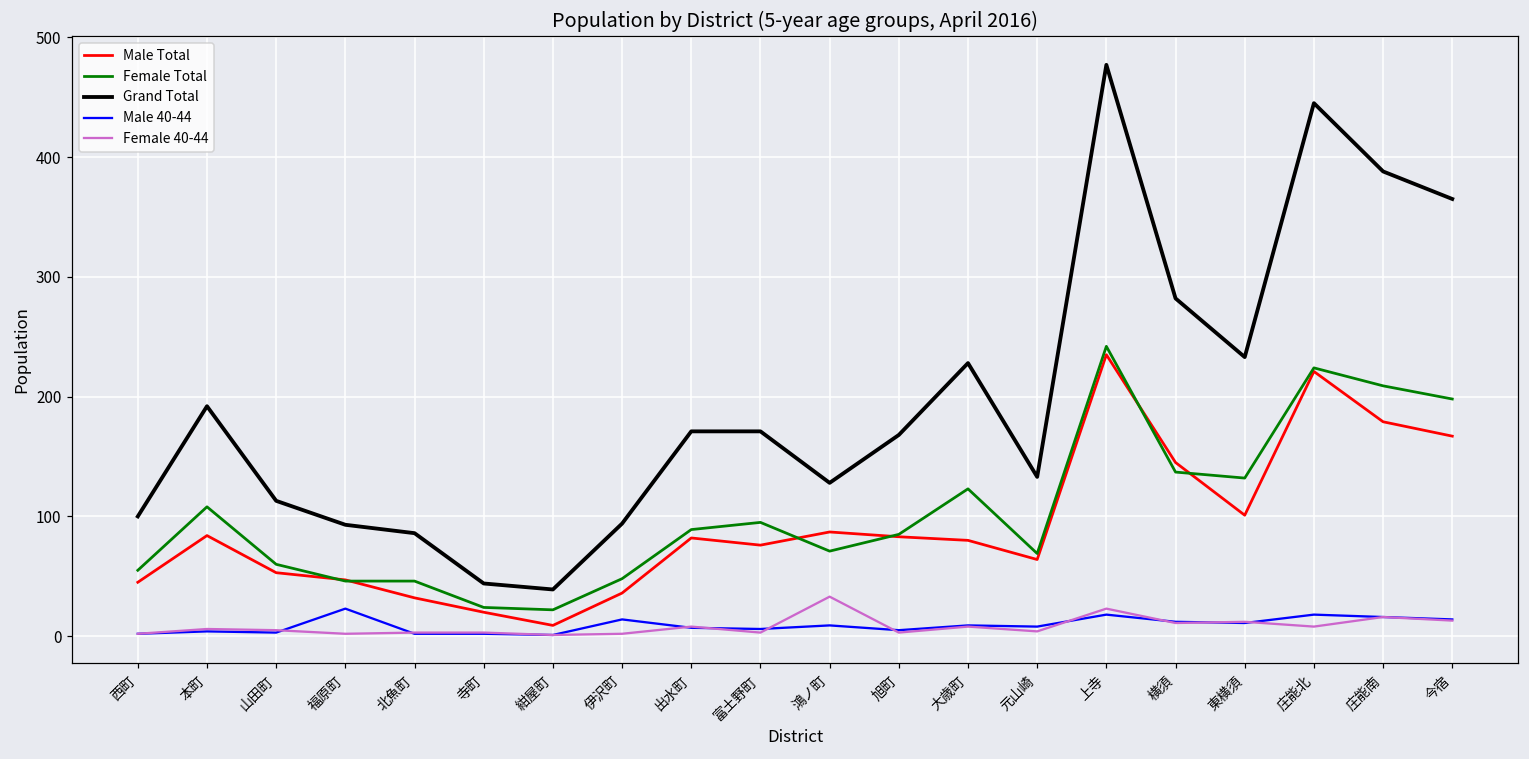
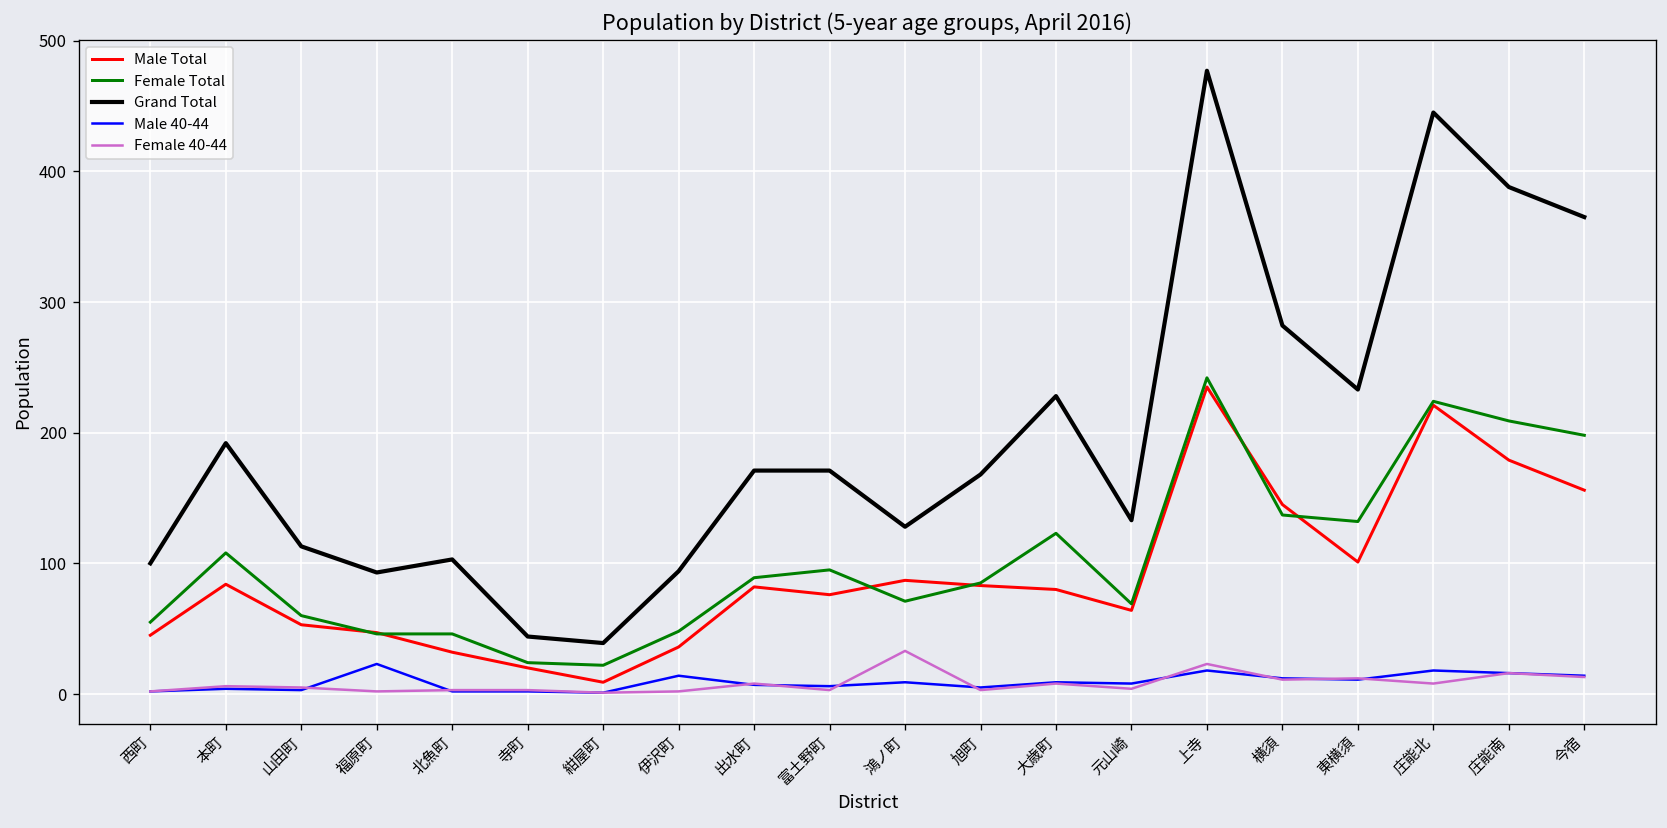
Grand Total, 北魚町: 86 -> 103
Male Total, 今宿: 167 -> 156
